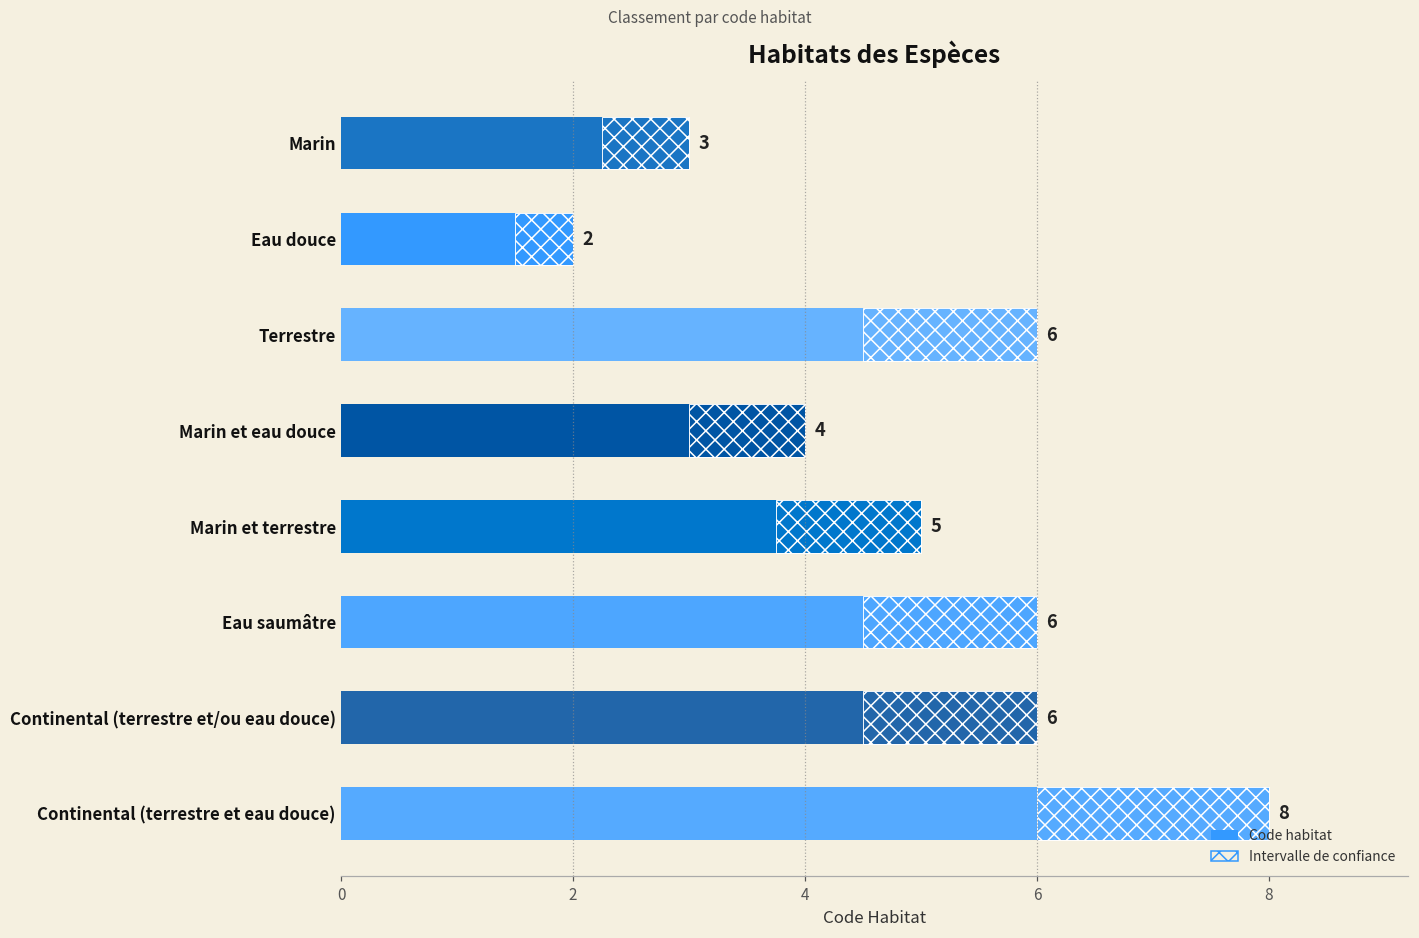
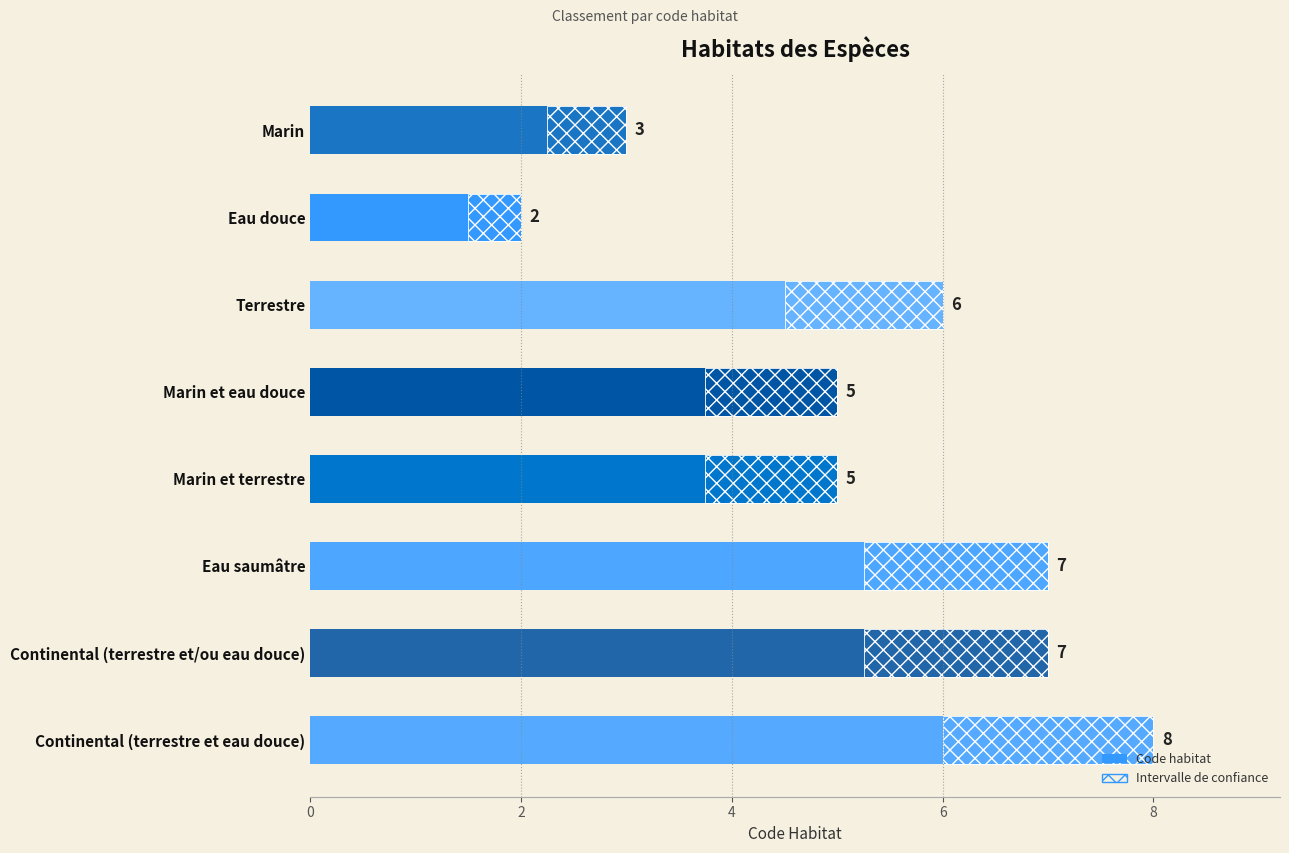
Marin et eau douce: 4 -> 5
Eau saumâtre: 6 -> 7
Continental (terrestre et/ou eau douce): 6 -> 7
